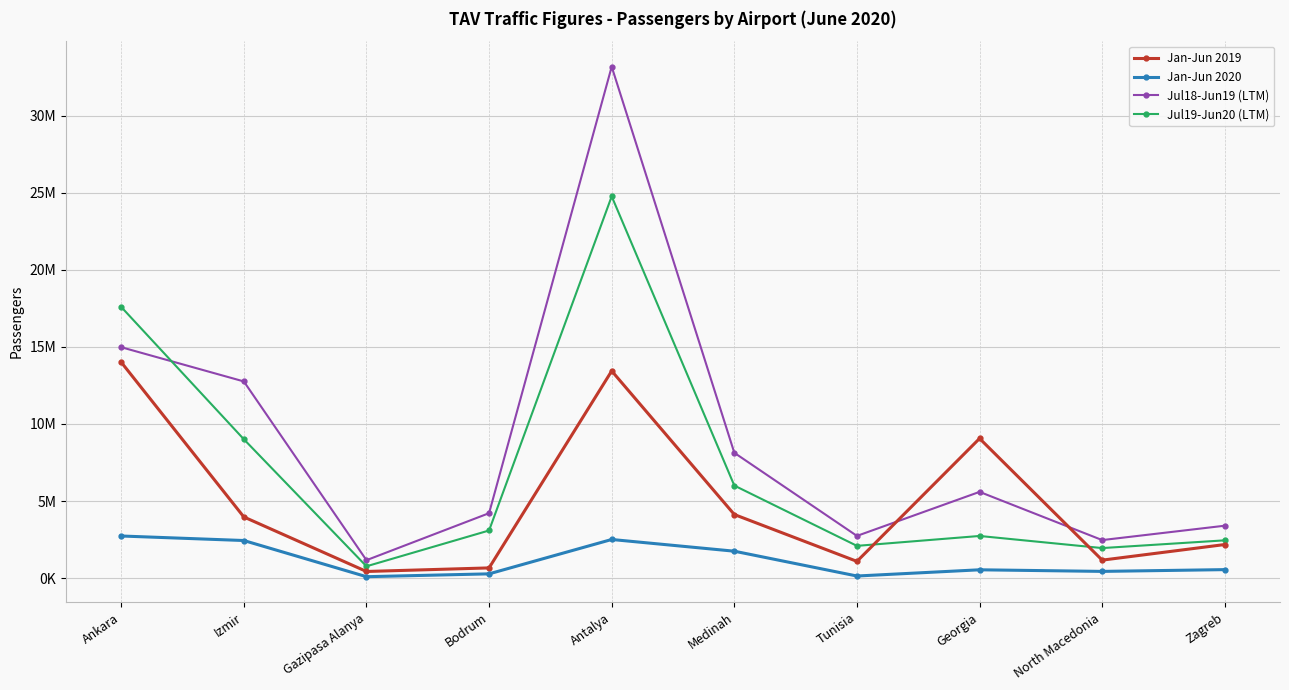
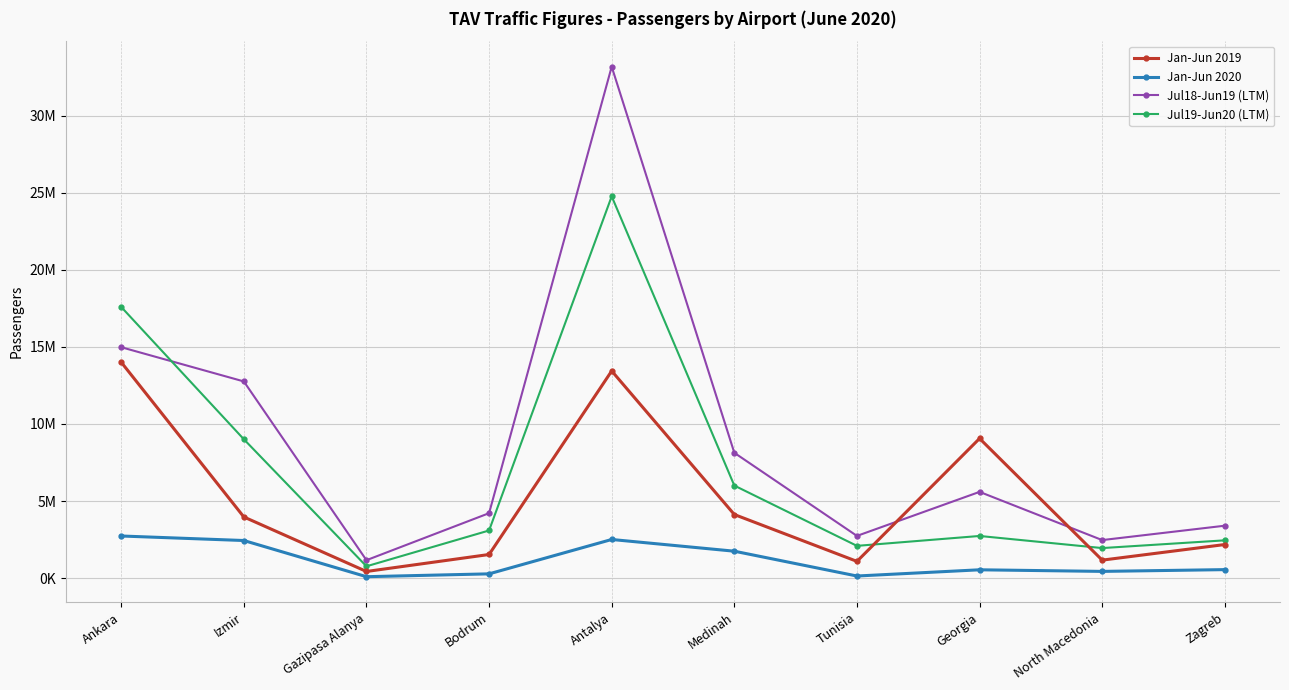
Jan-Jun 2019, Bodrum: 700000 -> 1500000
